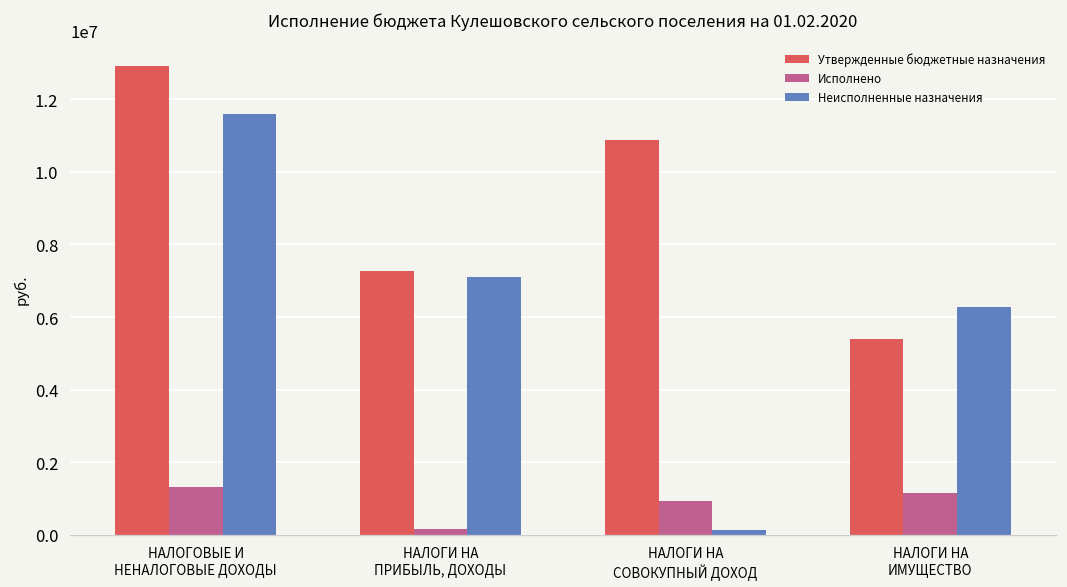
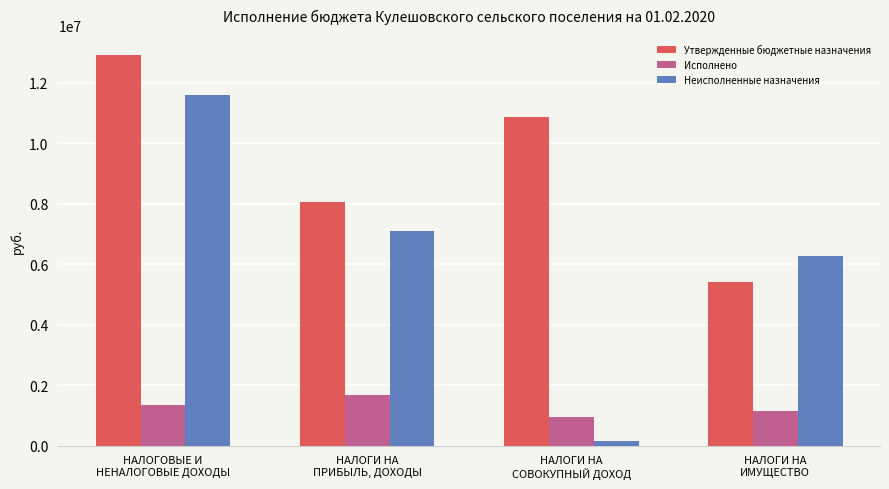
Утвержденные бюджетные назначения, НАЛОГИ НА ПРИБЫЛЬ, ДОХОДЫ: 7300000 -> 8000000
Исполнено, НАЛОГИ НА ПРИБЫЛЬ, ДОХОДЫ: 200000 -> 1700000
